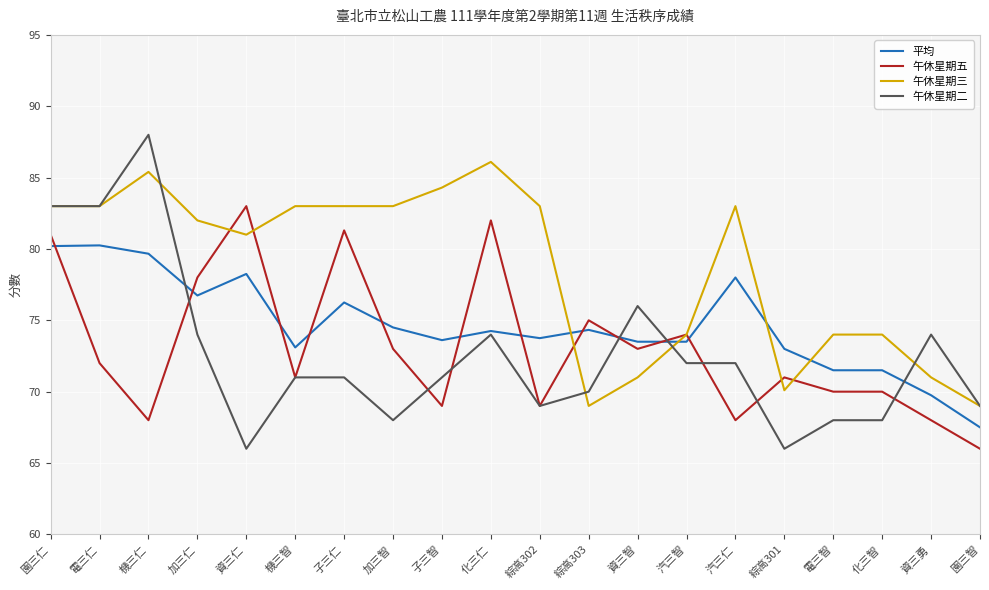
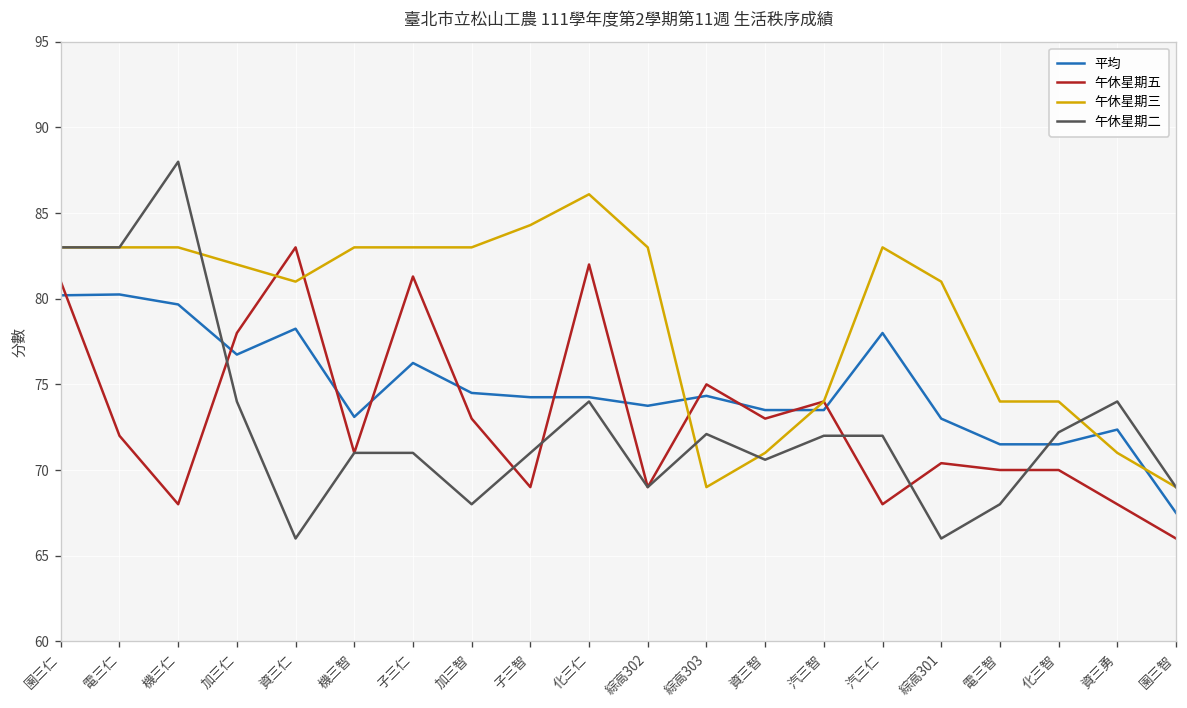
午休星期三, 機三仁: 85.4 -> 83.0
平均, 子三智: 73.6 -> 74.3
午休星期二, 綜高303: 70.0 -> 72.1
午休星期二, 資三智: 76.0 -> 70.6
午休星期五, 綜高301: 71.0 -> 70.4
午休星期三, 綜高301: 70.1 -> 81.0
午休星期二, 化三智: 68.0 -> 72.2
平均, 資三勇: 69.8 -> 72.4
